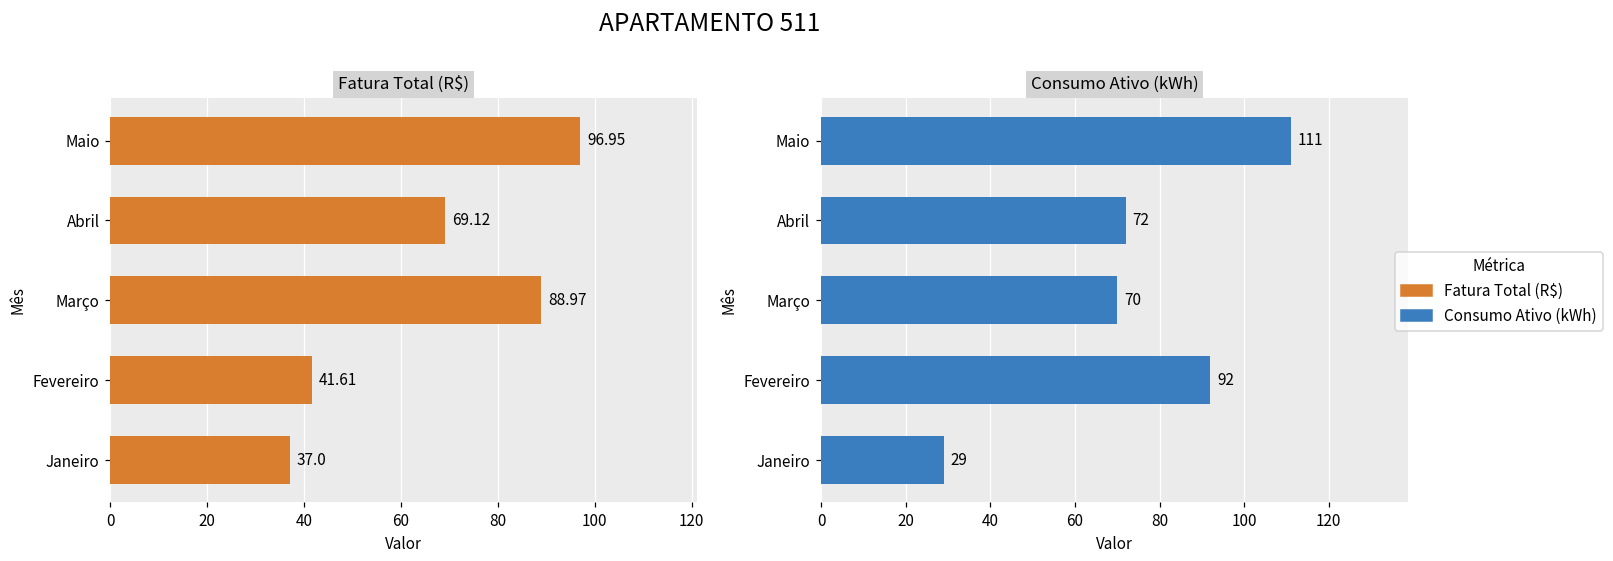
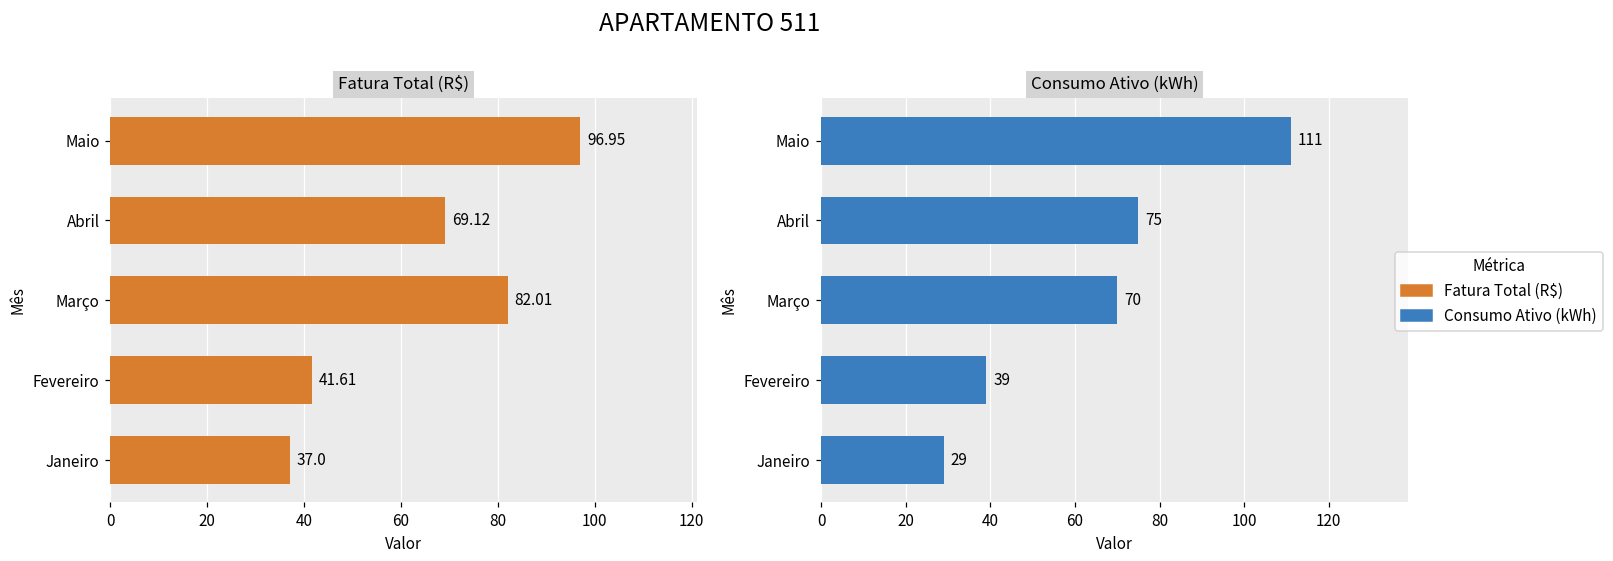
Fatura Total (R$), Março: 88.97 -> 82.01
Consumo Ativo (kWh), Abril: 72 -> 75
Consumo Ativo (kWh), Fevereiro: 92 -> 39
